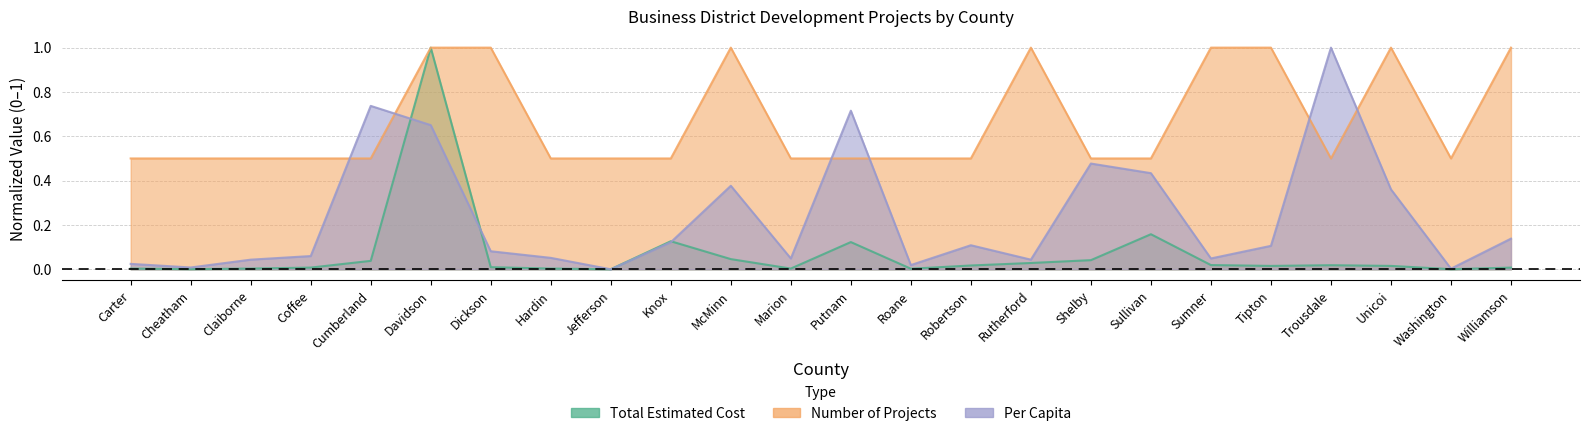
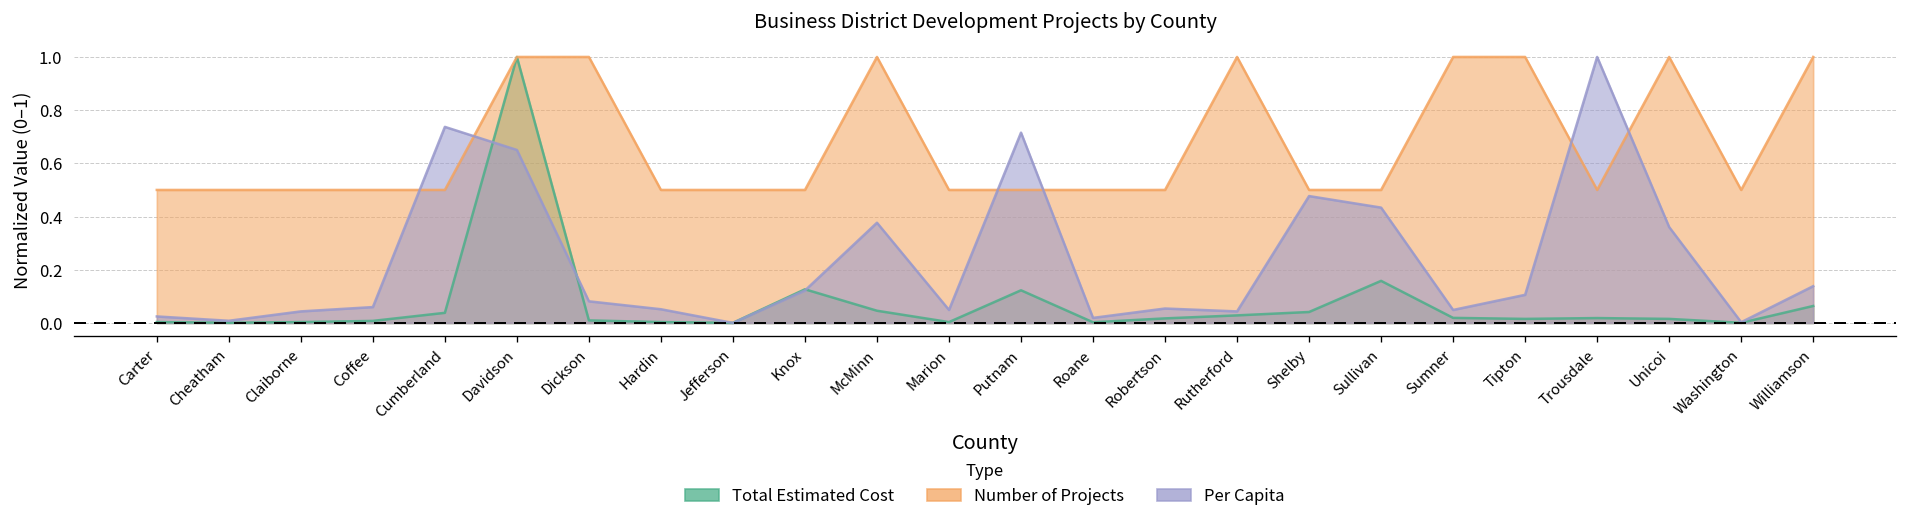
Per Capita, Robertson: 0.11 -> 0.05
Total Estimated Cost, Williamson: 0.01 -> 0.06
